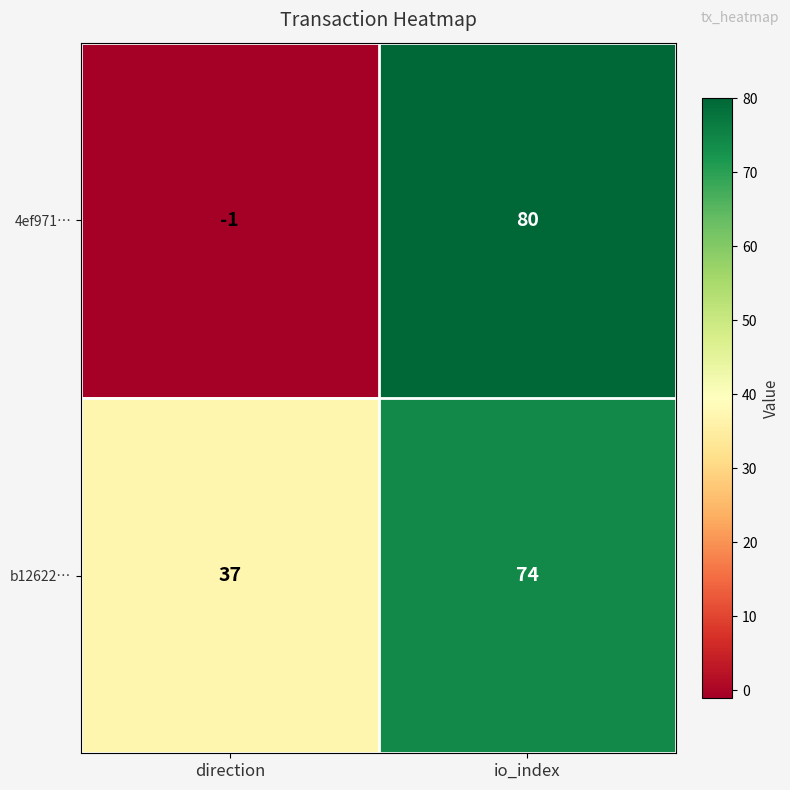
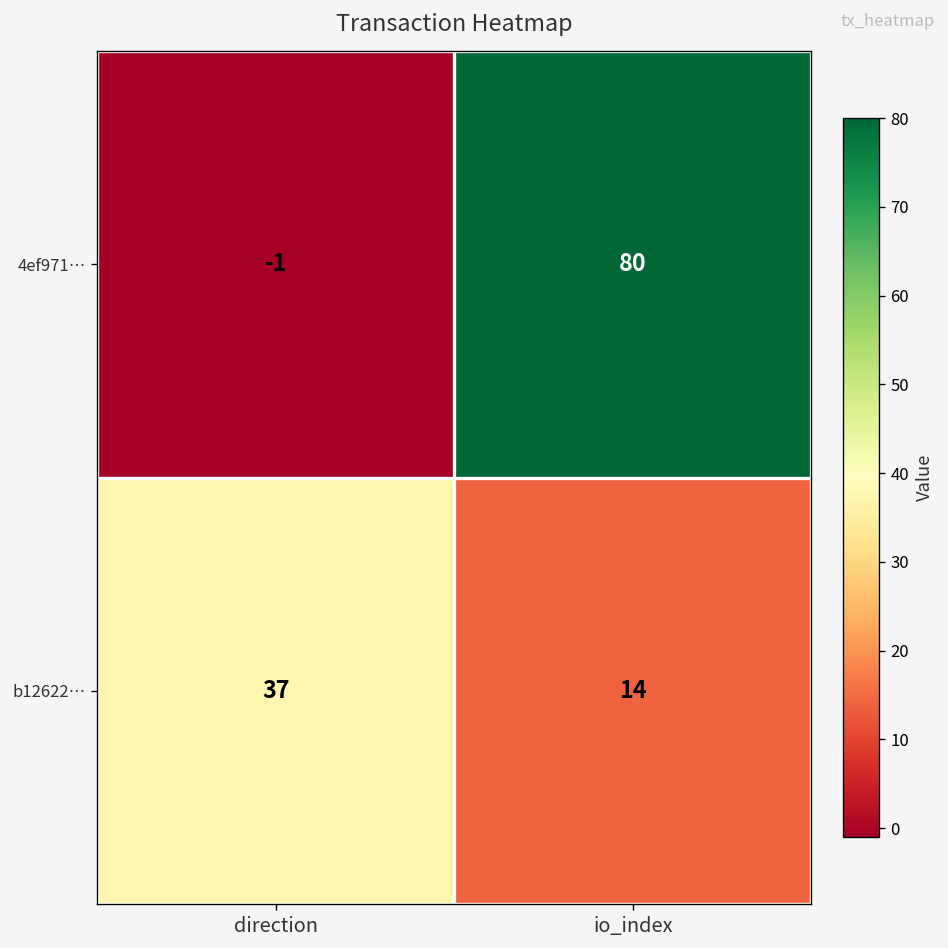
b12622…, io_index: 74 -> 14
